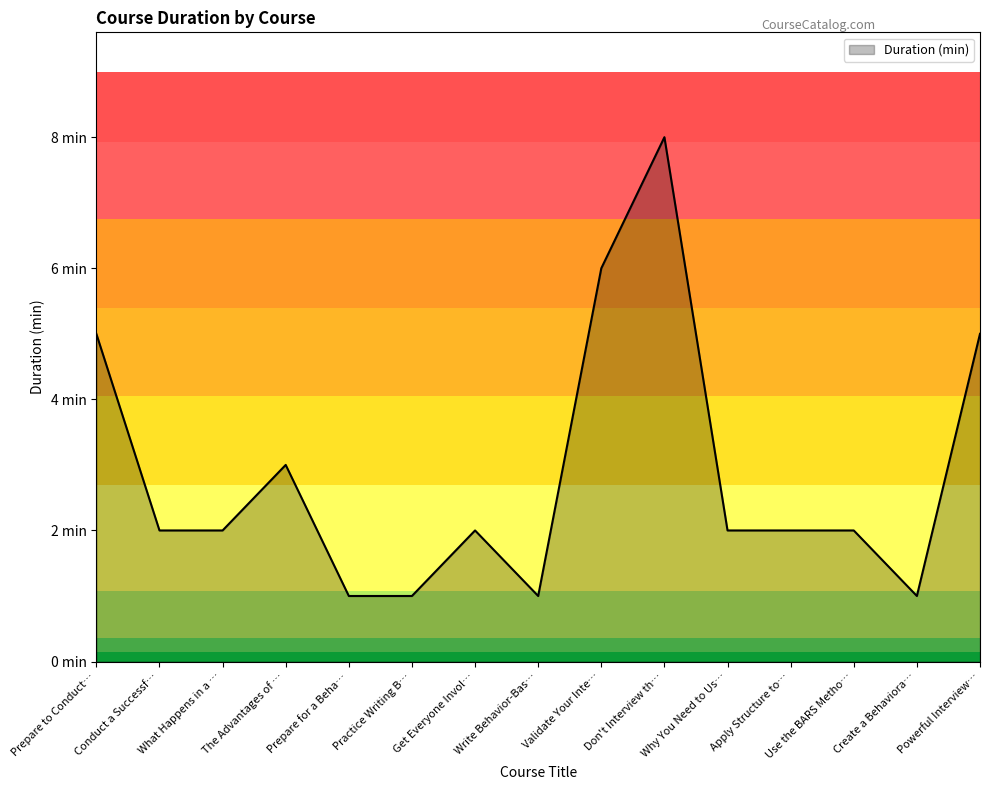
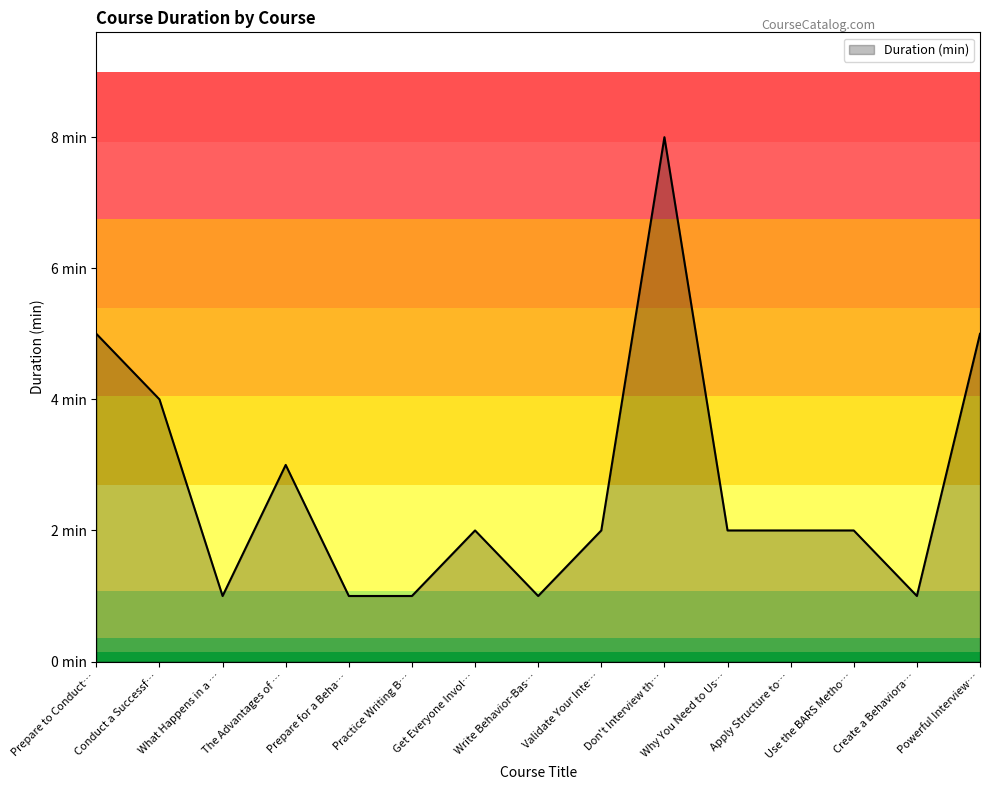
Conduct a Successf…: 2 min -> 4 min
What Happens in a …: 2 min -> 1 min
Validate Your Inte…: 6 min -> 2 min
